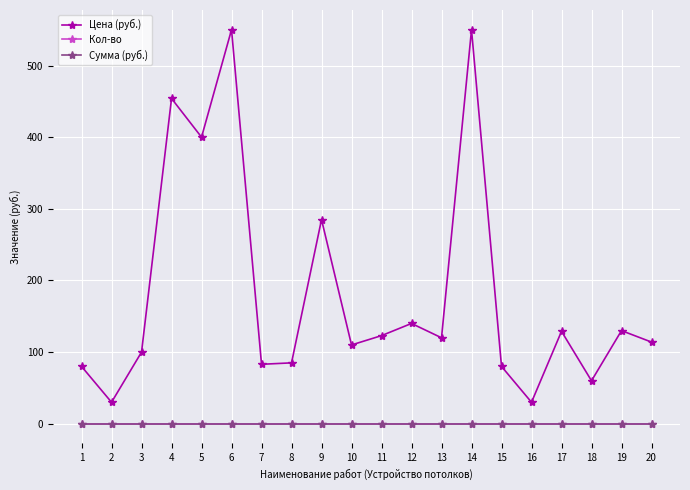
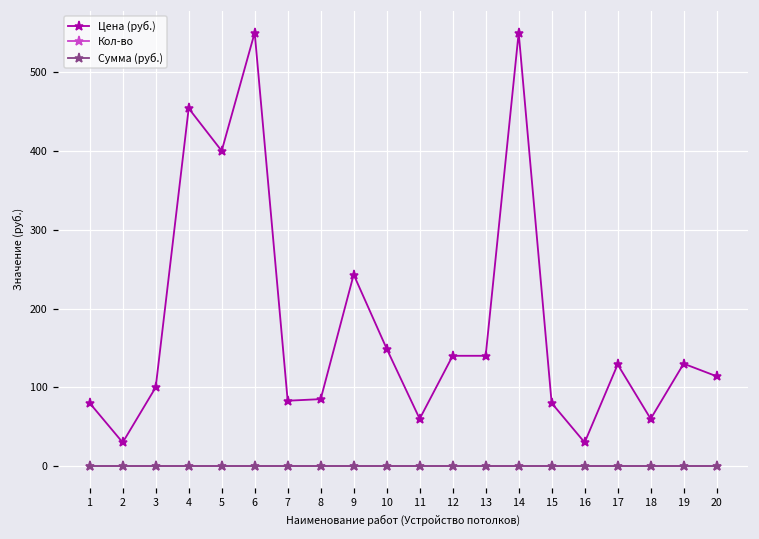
Цена (руб.), 9: 290 -> 240
Цена (руб.), 10: 110 -> 150
Цена (руб.), 11: 120 -> 60
Цена (руб.), 13: 120 -> 140
